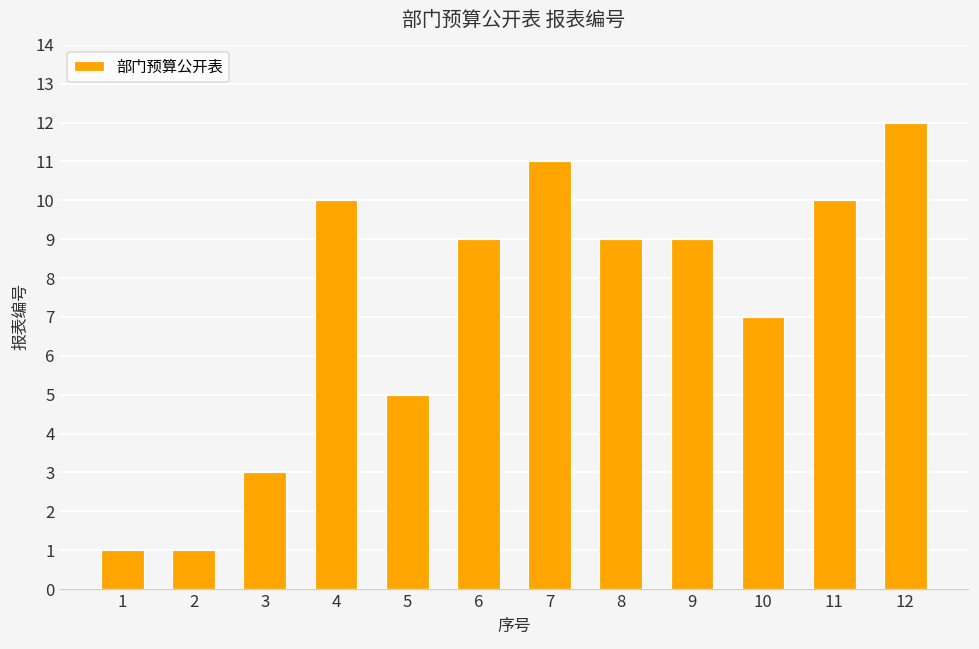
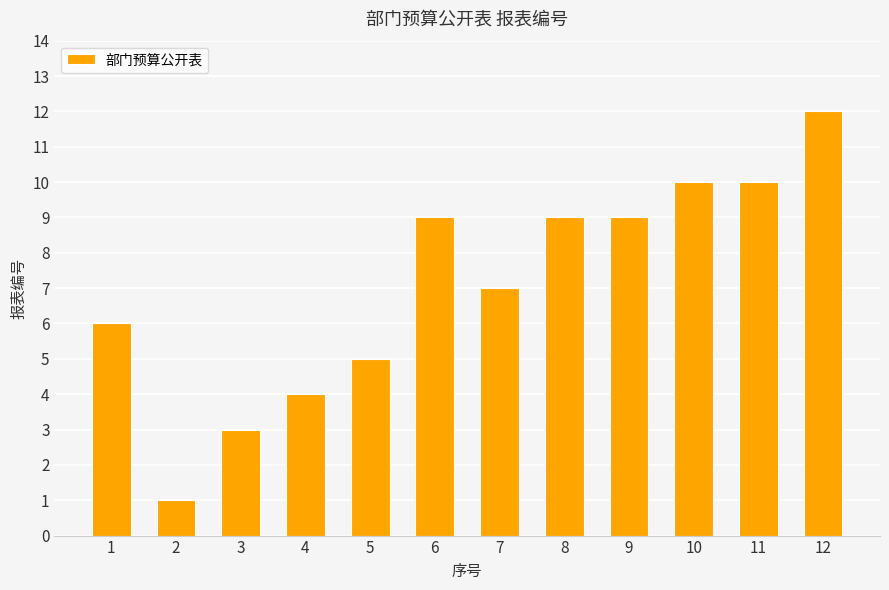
1: 1 -> 6
4: 10 -> 4
7: 11 -> 7
10: 7 -> 10
